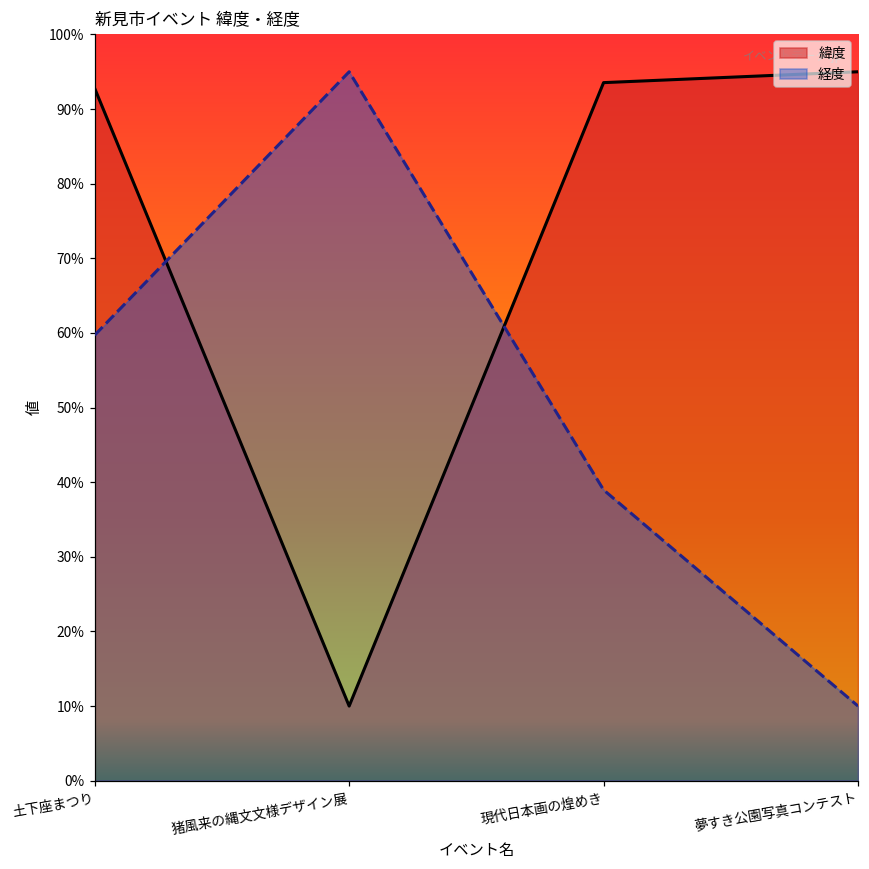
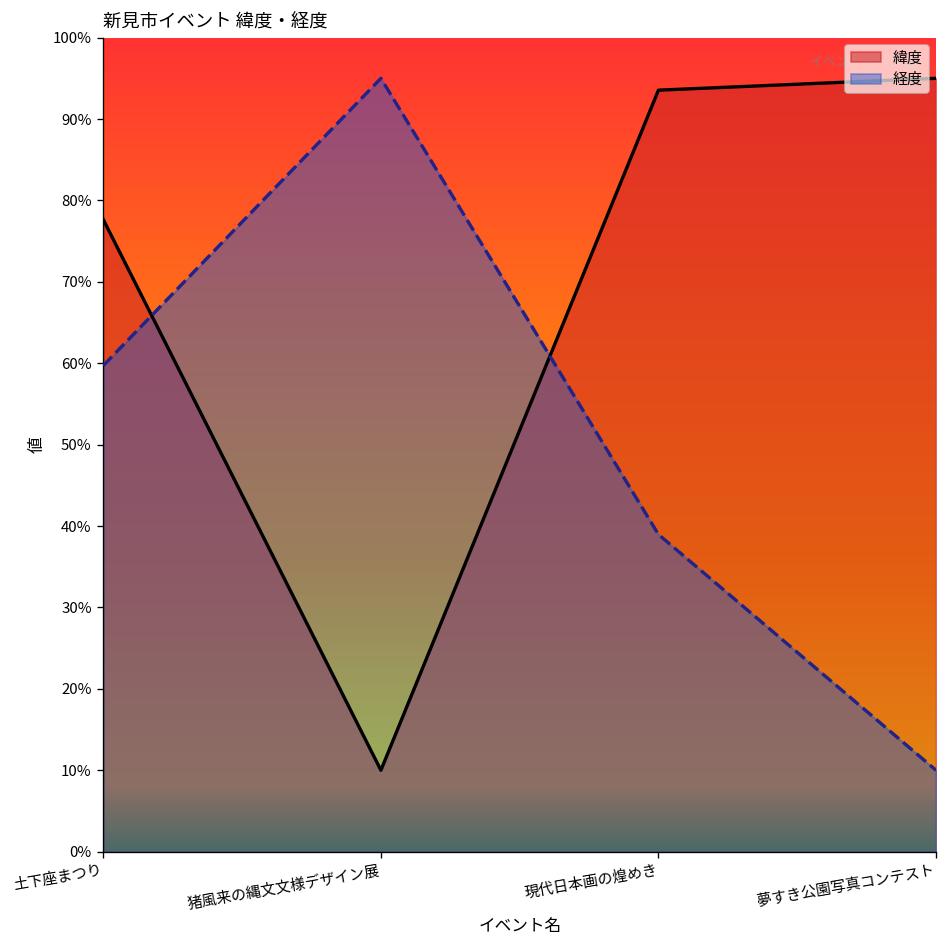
緯度, 土下座まつり: 93% -> 78%
